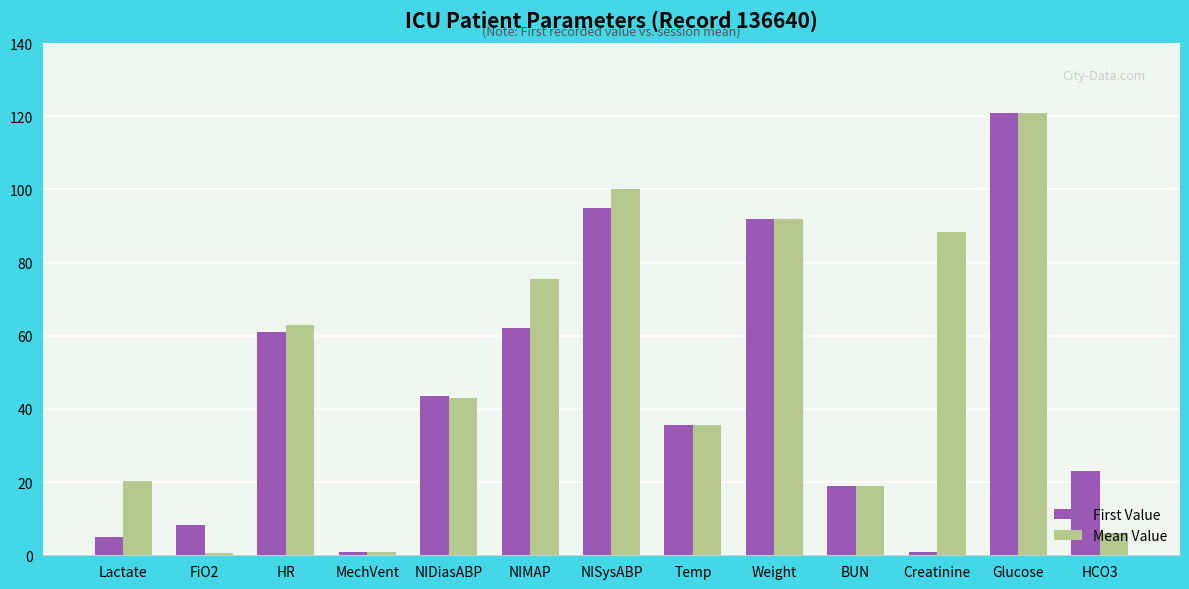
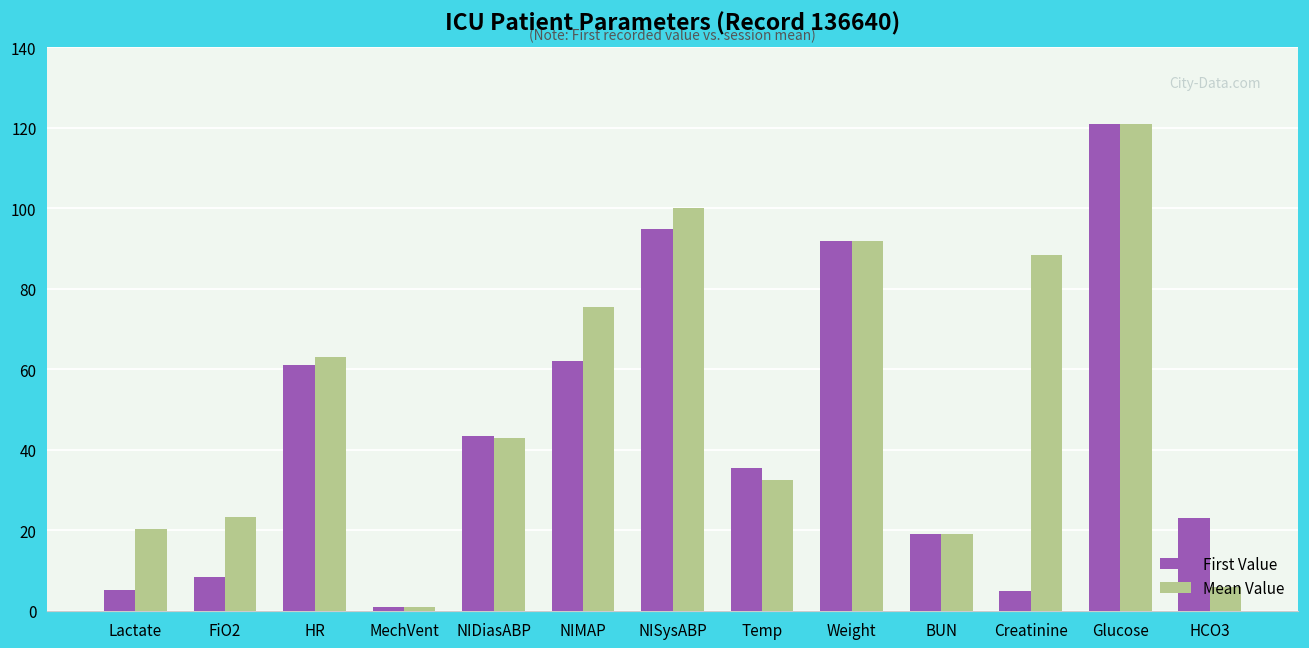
Mean Value, FiO2: 1 -> 23
Mean Value, Temp: 36 -> 33
First Value, Creatinine: 1 -> 5
